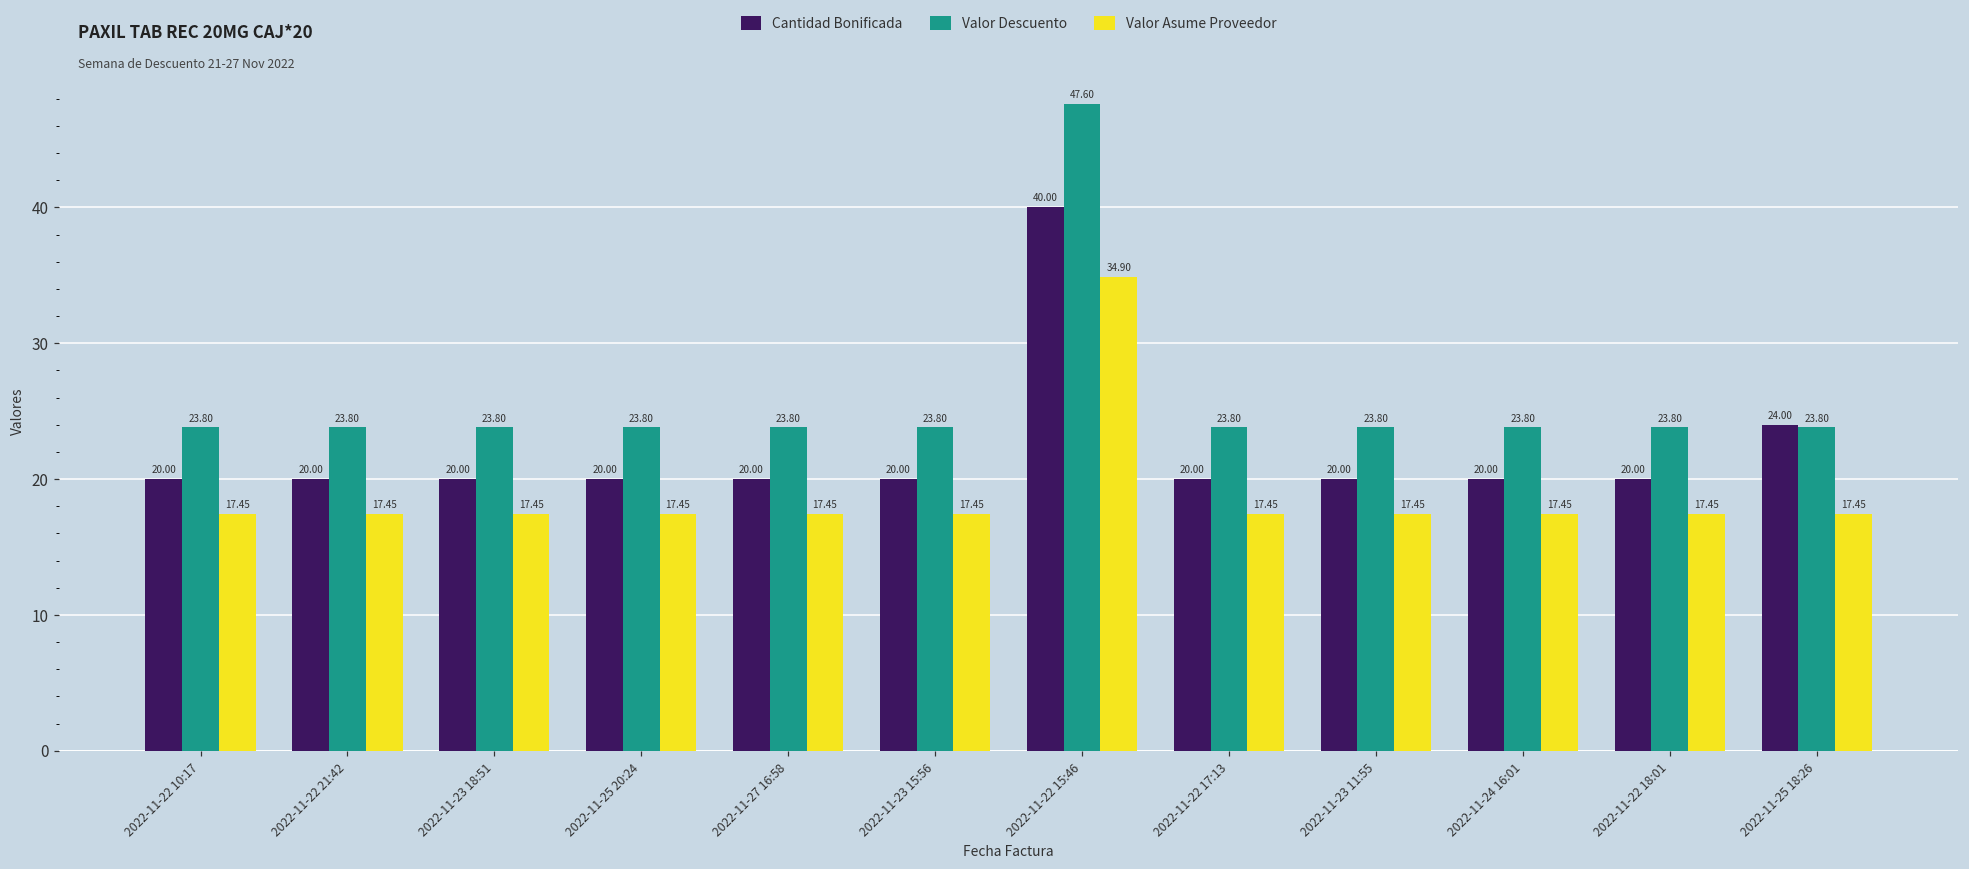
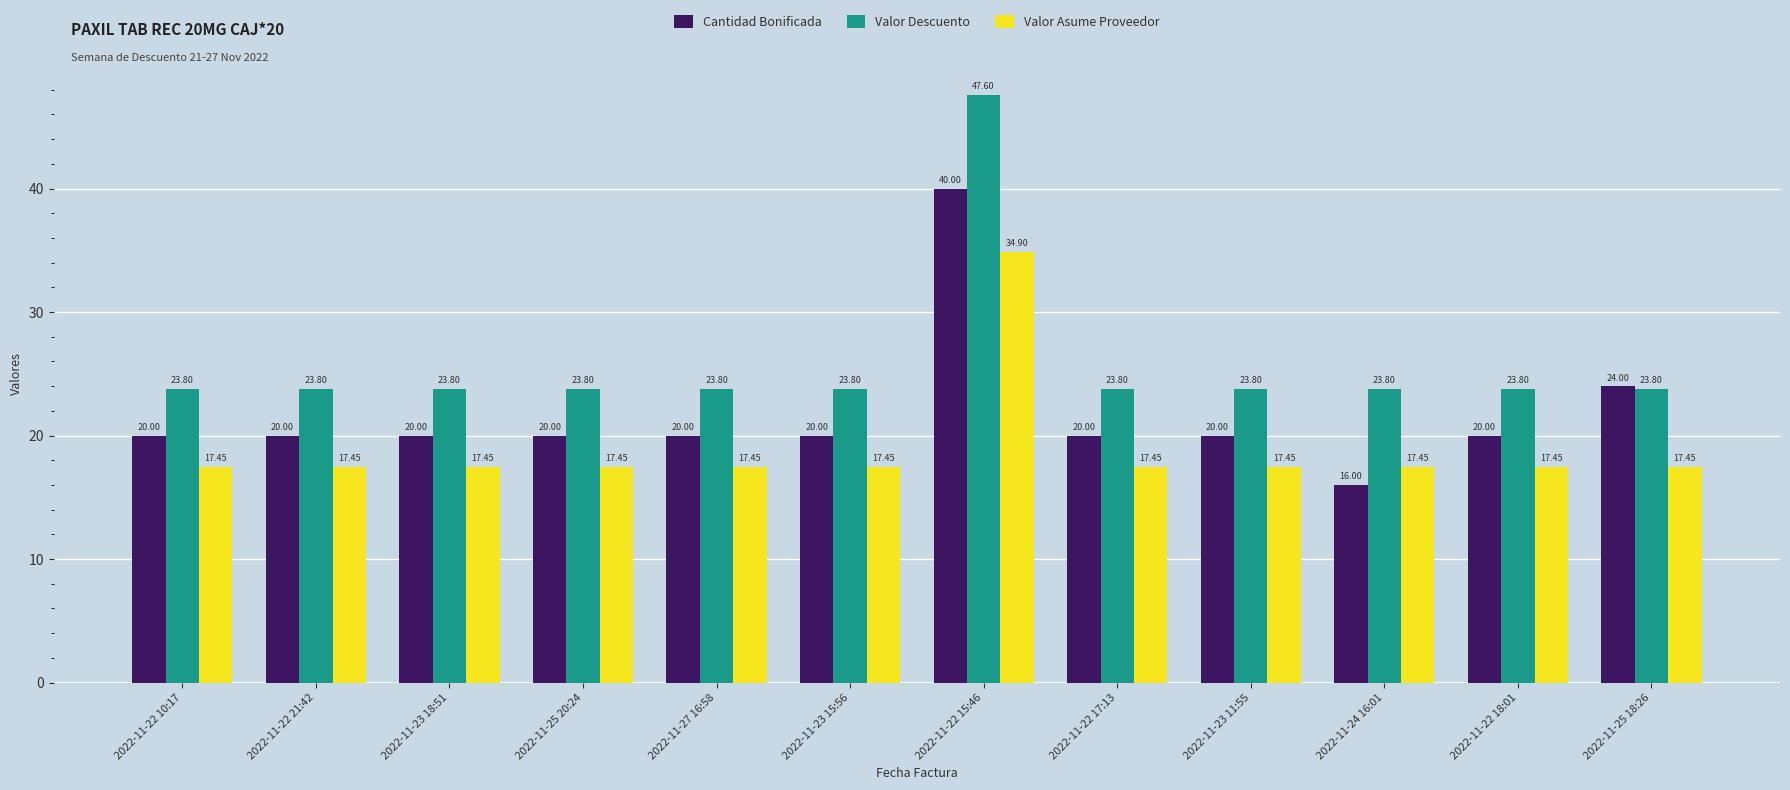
Cantidad Bonificada, 2022-11-24 16:01: 20.00 -> 16.00
